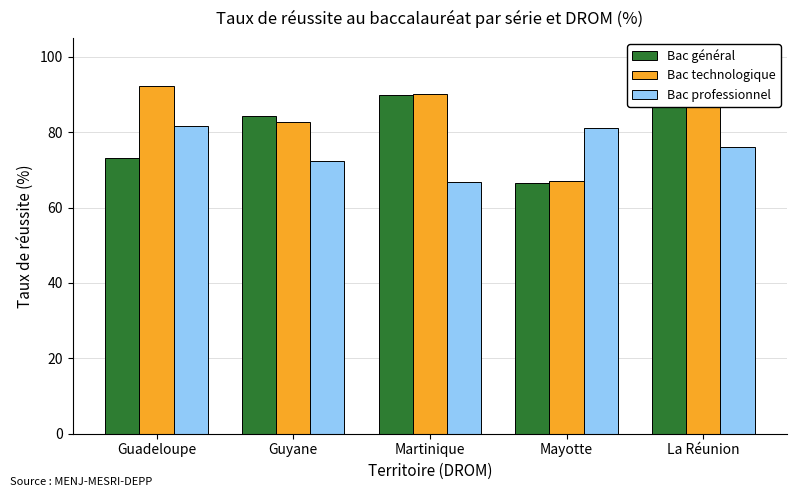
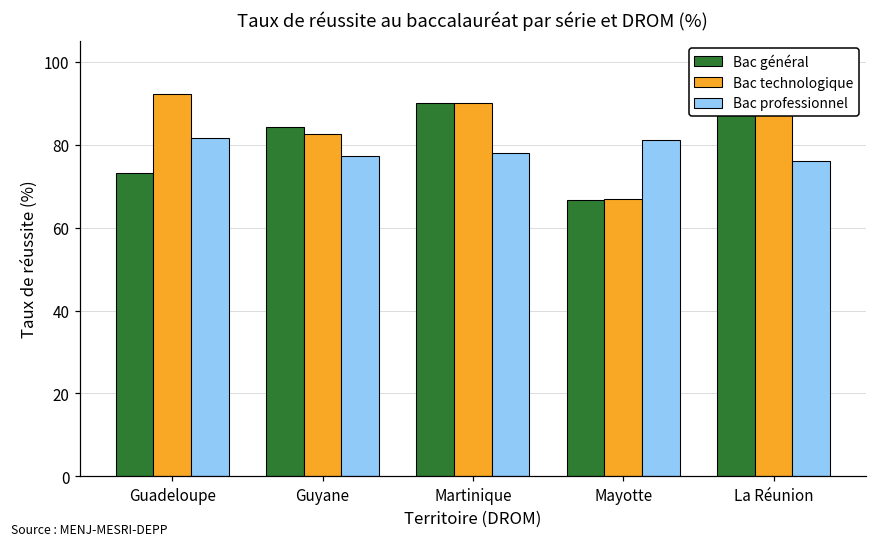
Bac professionnel, Guyane: 72 -> 77
Bac professionnel, Martinique: 67 -> 78
